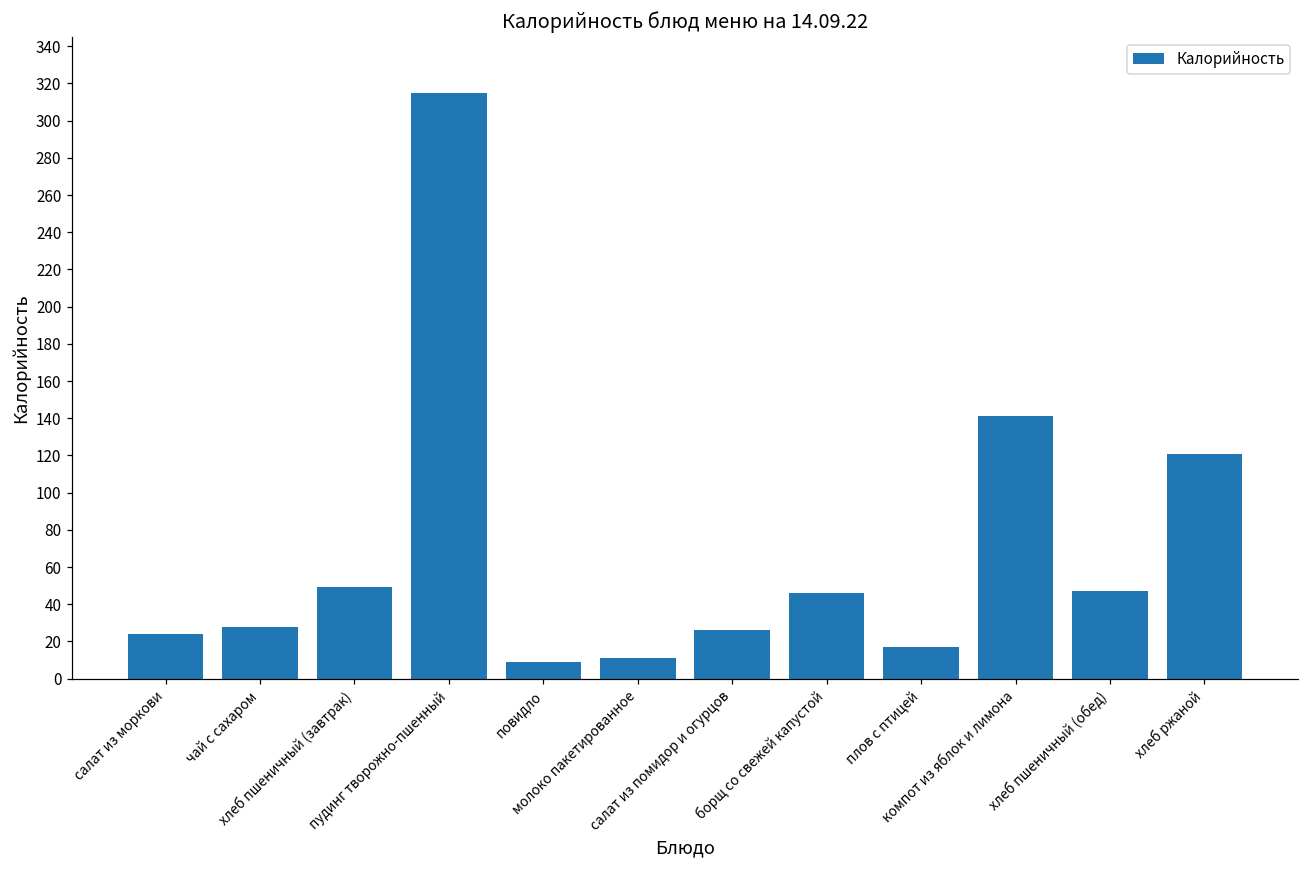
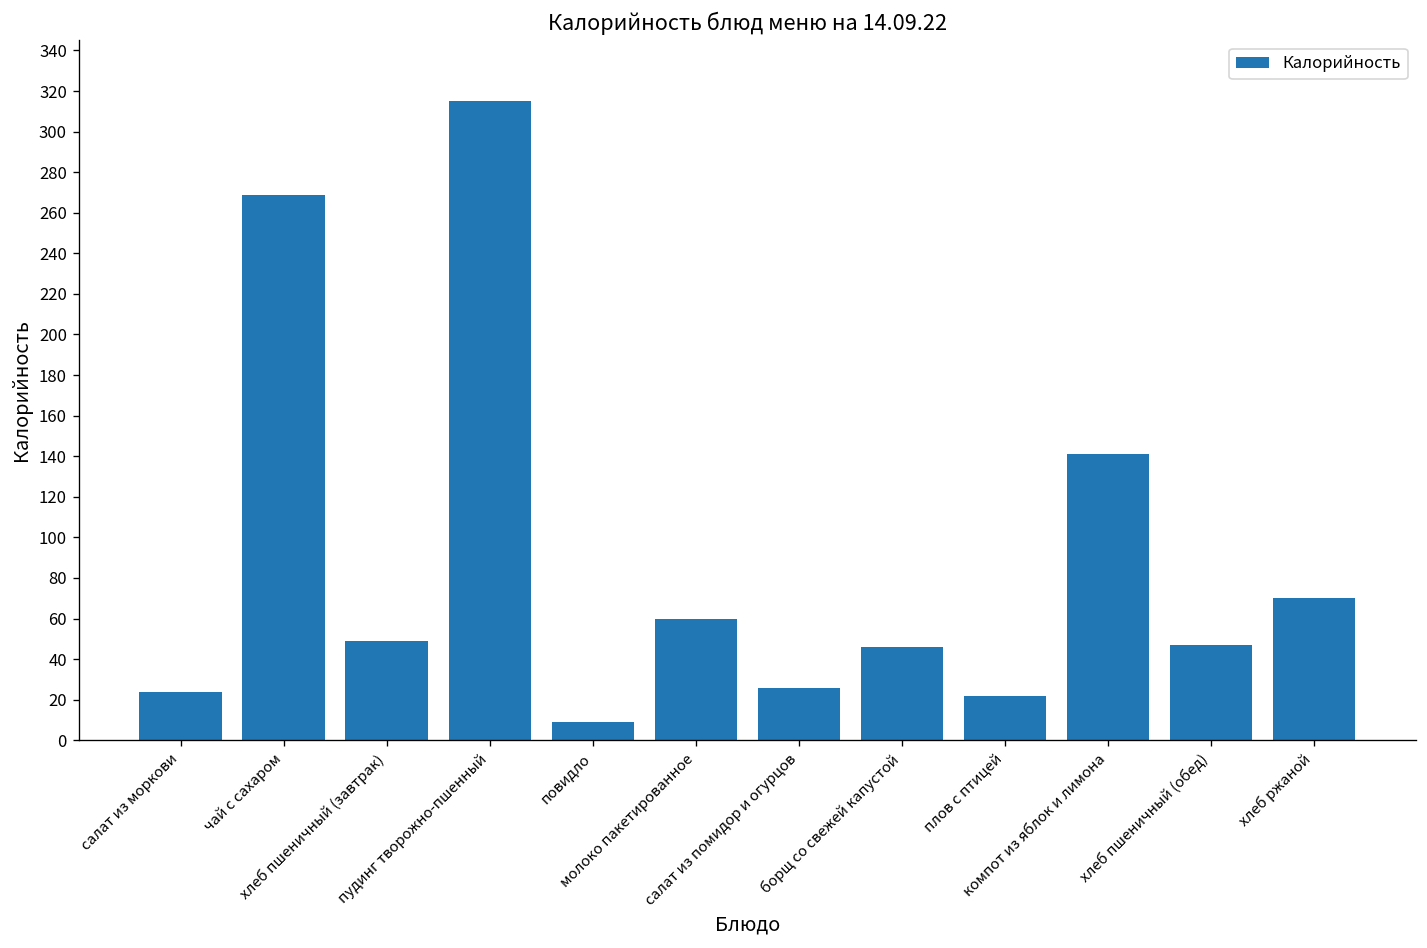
чай с сахаром: 28 -> 269
молоко пакетированное: 11 -> 60
плов с птицей: 17 -> 22
хлеб ржаной: 121 -> 70
